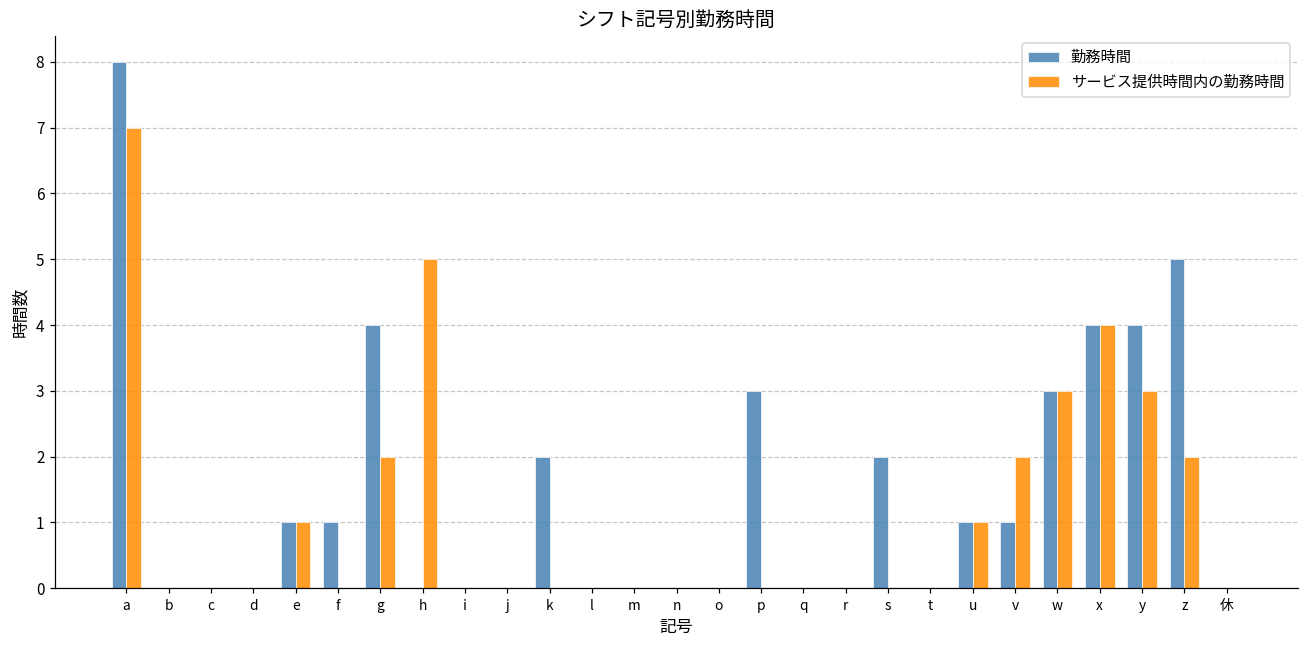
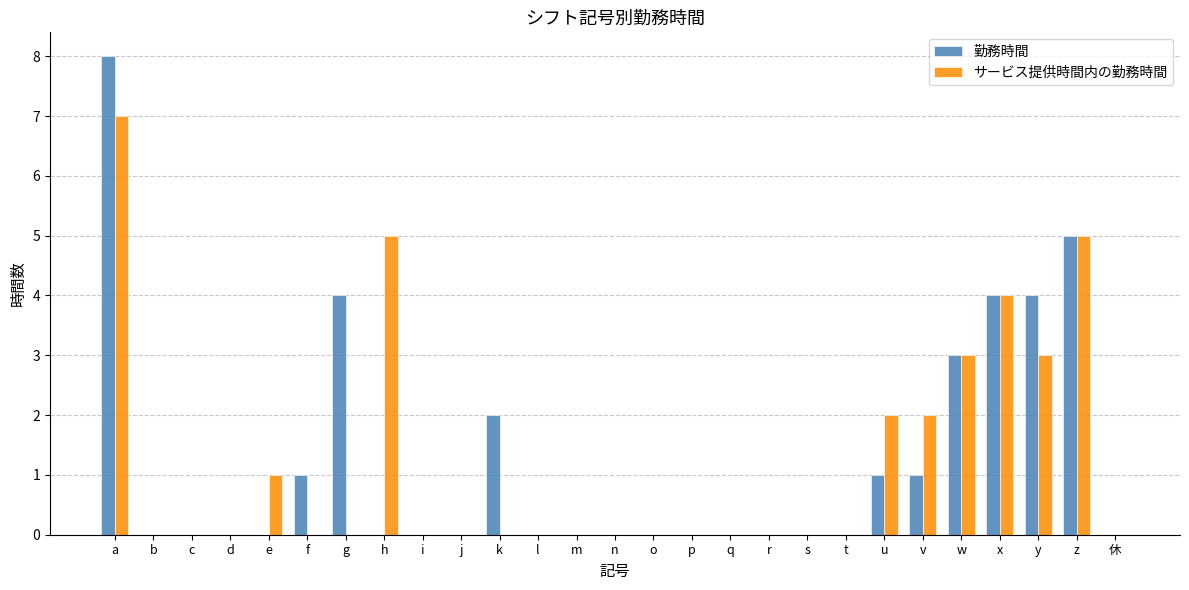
勤務時間, e: 1 -> 0
サービス提供時間内の勤務時間, g: 2 -> 0
勤務時間, p: 3 -> 0
勤務時間, s: 2 -> 0
サービス提供時間内の勤務時間, u: 1 -> 2
サービス提供時間内の勤務時間, z: 2 -> 5
